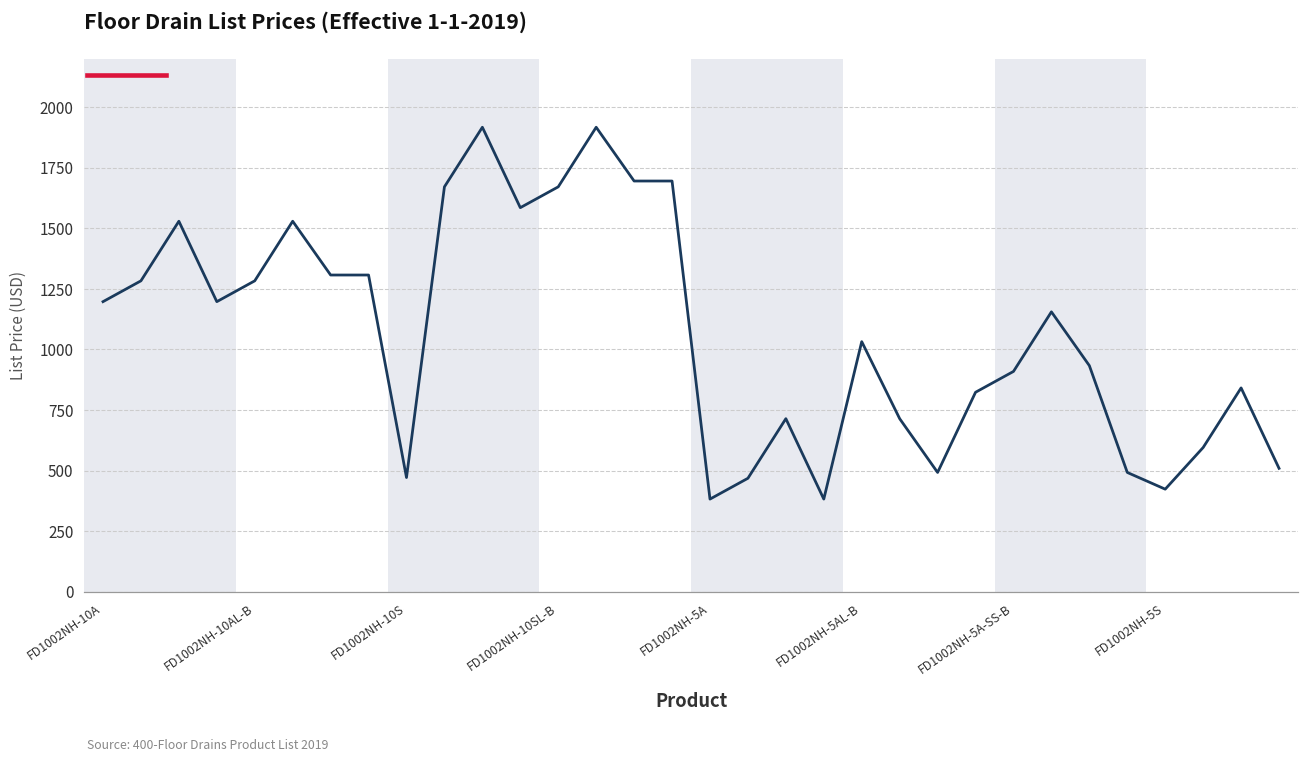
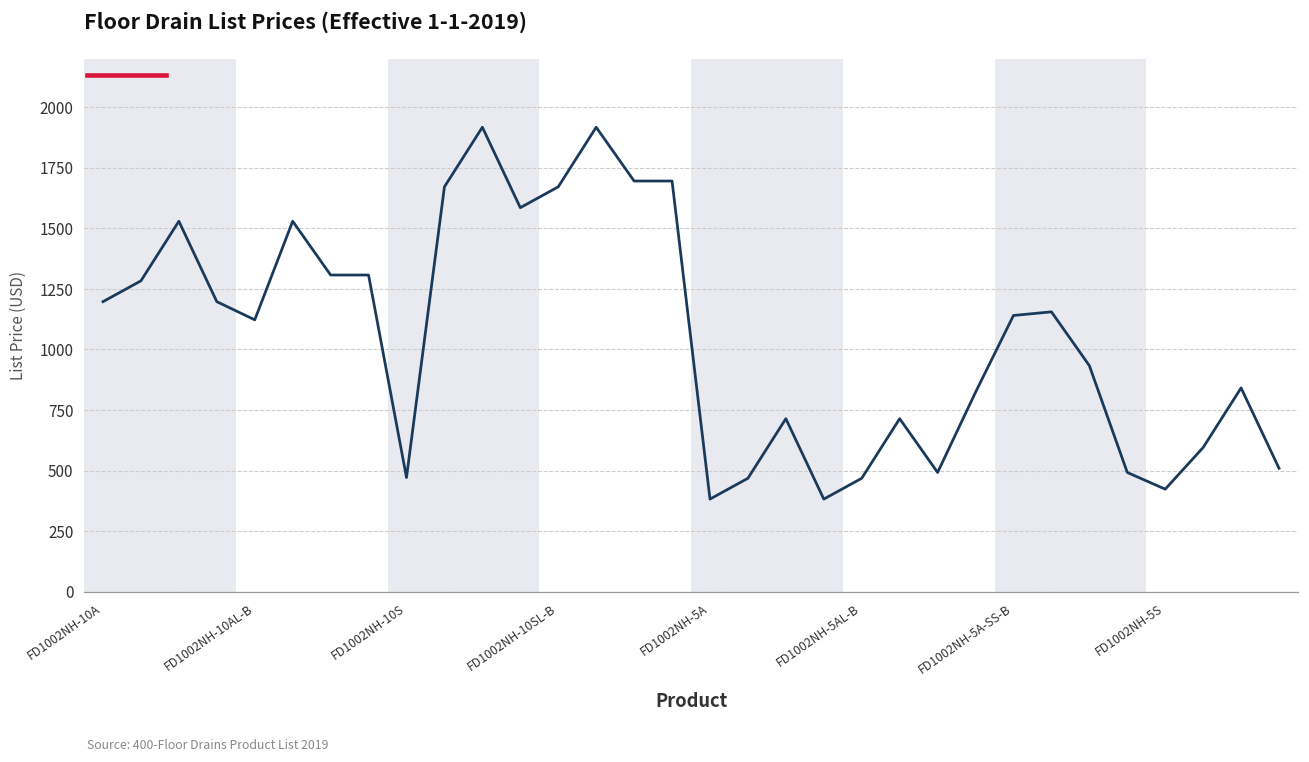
FD1002NH-10AL-B: 1280 -> 1120
FD1002NH-5AL-B: 1030 -> 470
FD1002NH-5A-SS-B: 910 -> 1140
